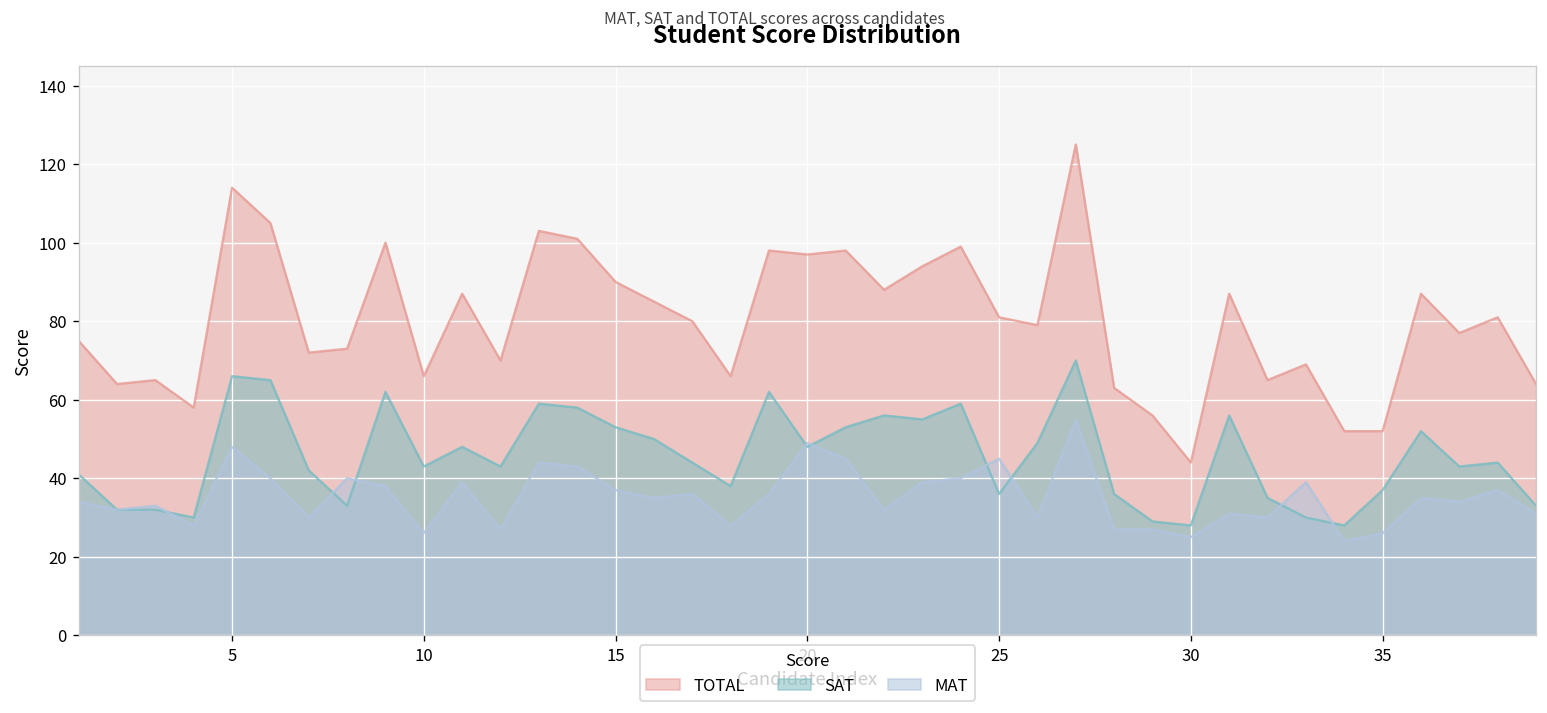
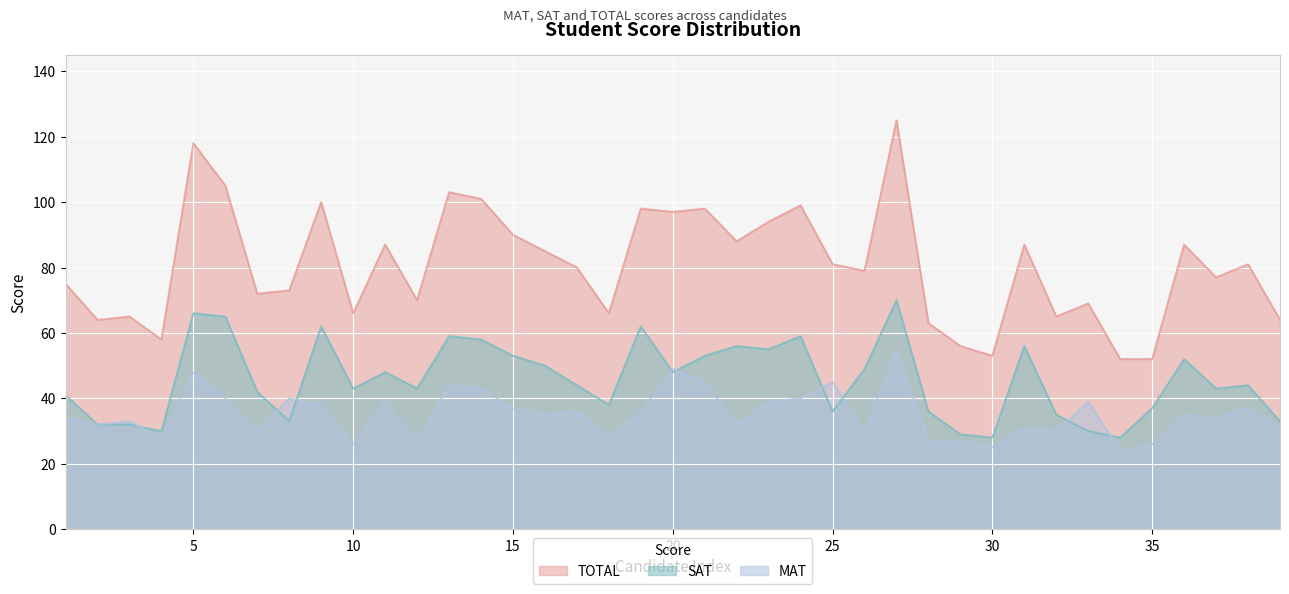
TOTAL, 5: 114 -> 118
TOTAL, 30: 44 -> 53
